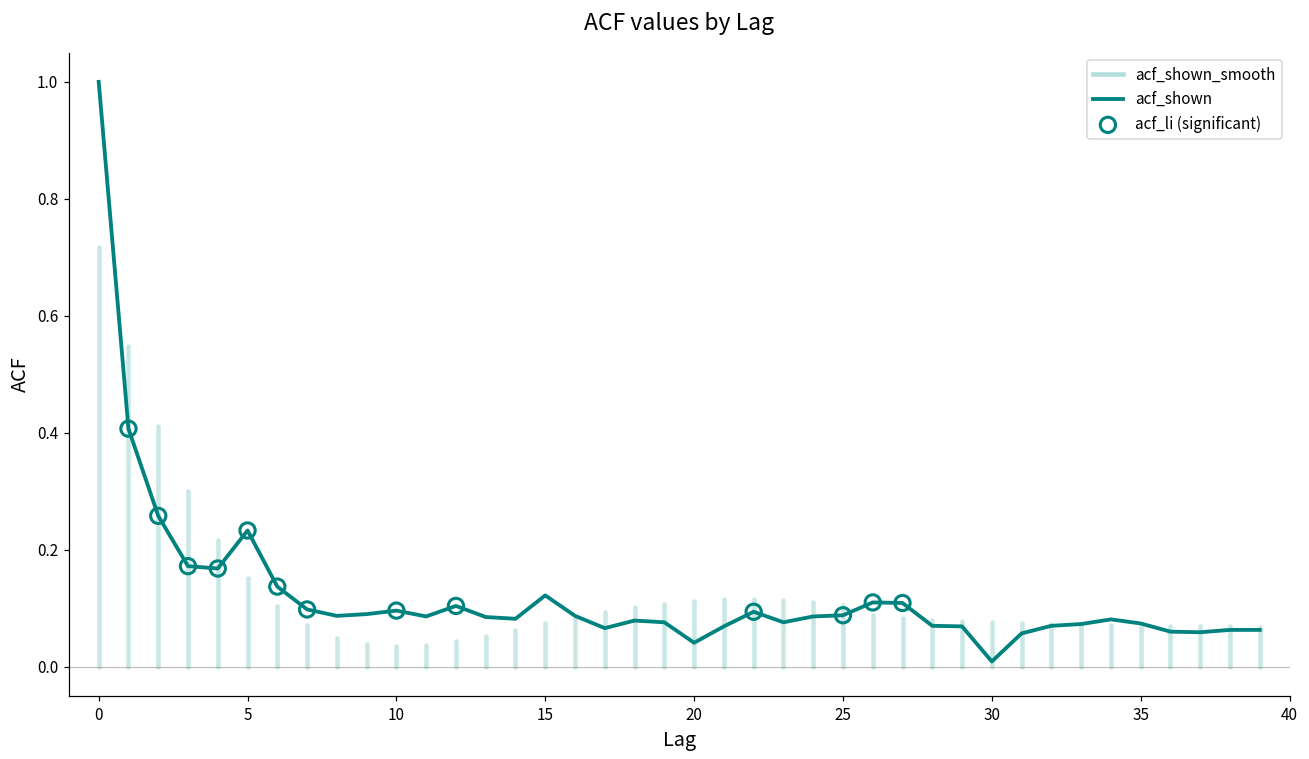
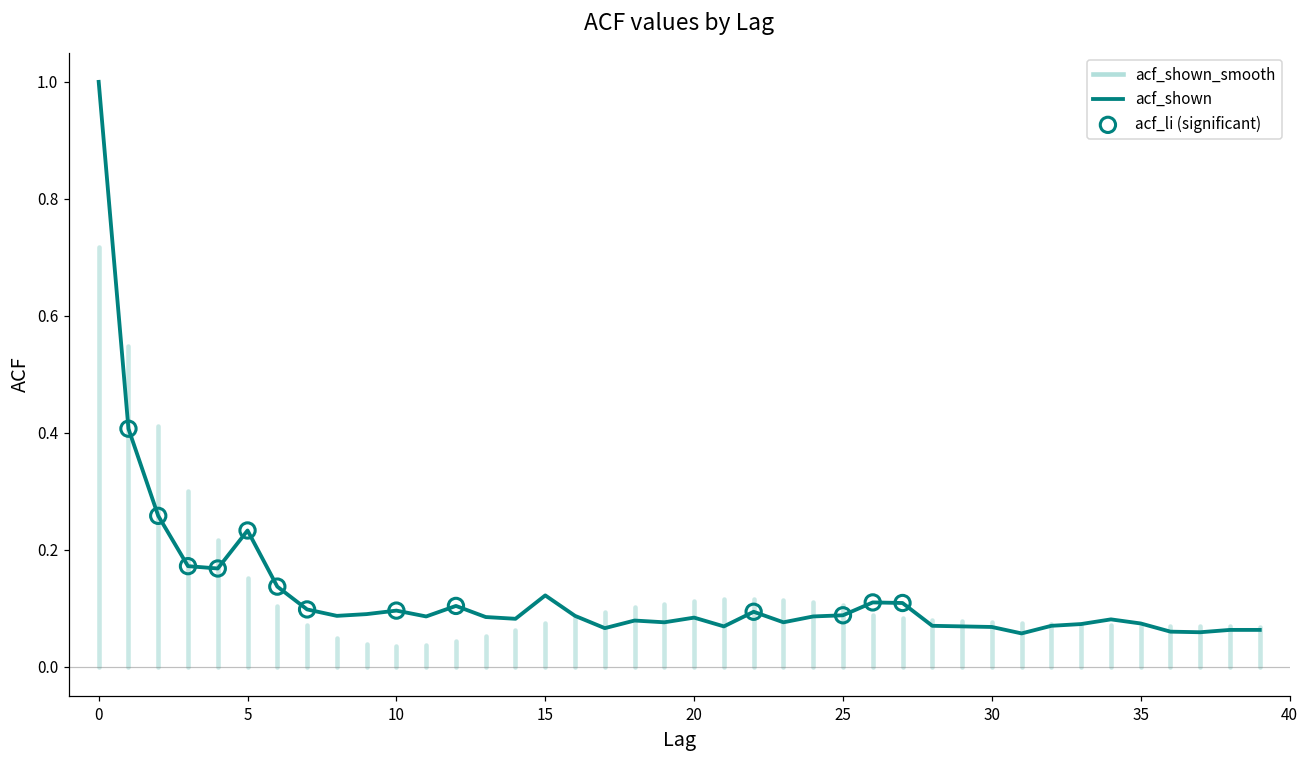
acf_shown, 20: 0.04 -> 0.08
acf_shown, 30: 0.01 -> 0.07
